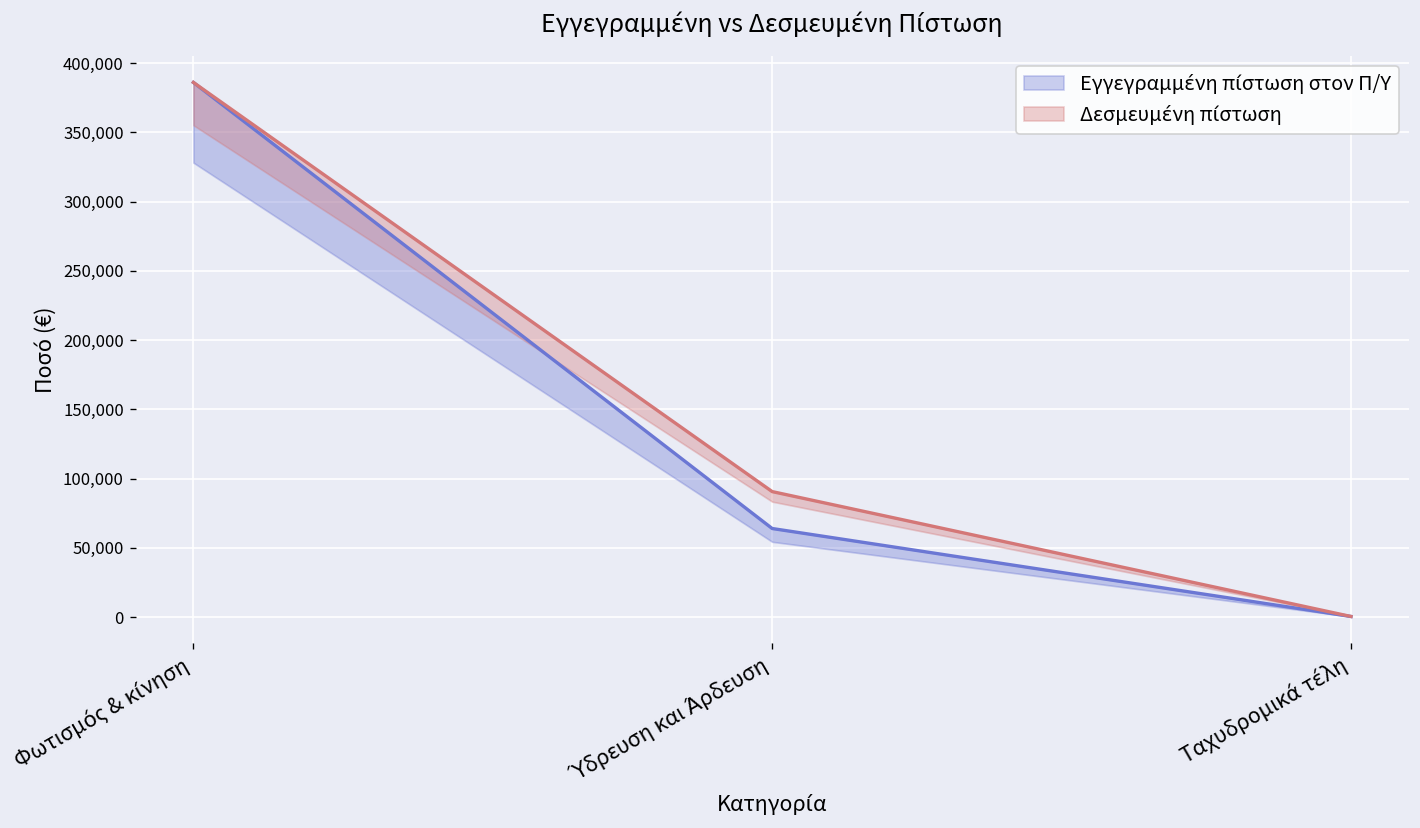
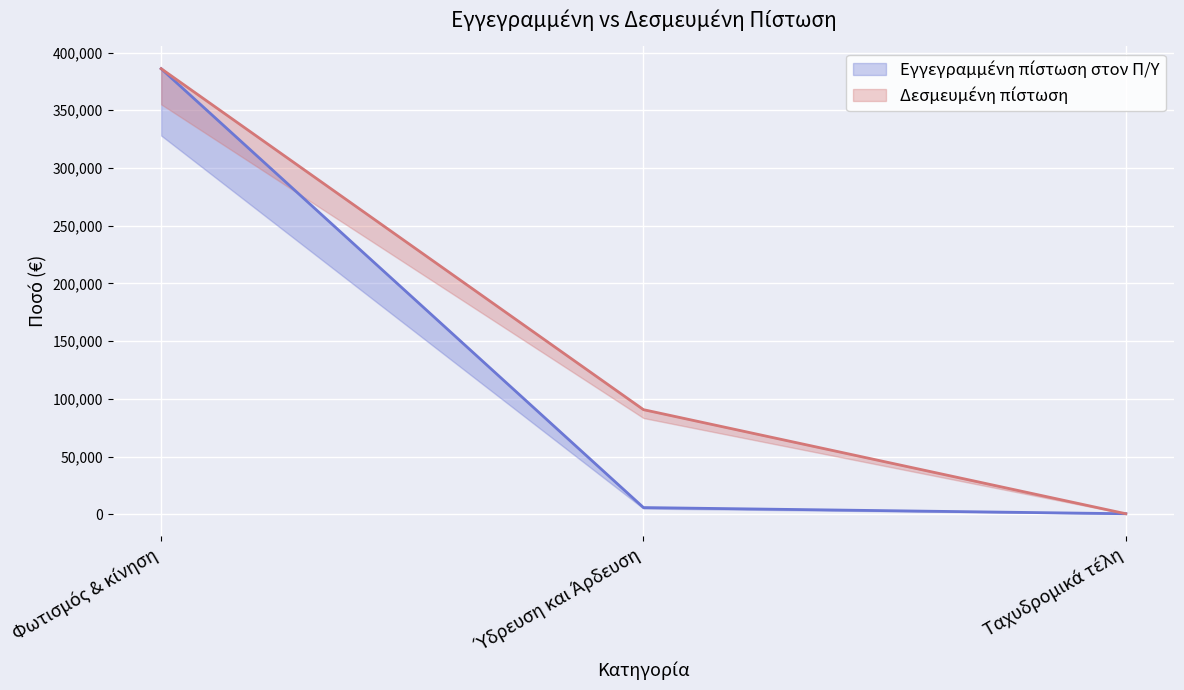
Εγγεγραμμένη πίστωση στον Π/Υ, Ύδρευση και Άρδευση: 64,000 -> 6,000
